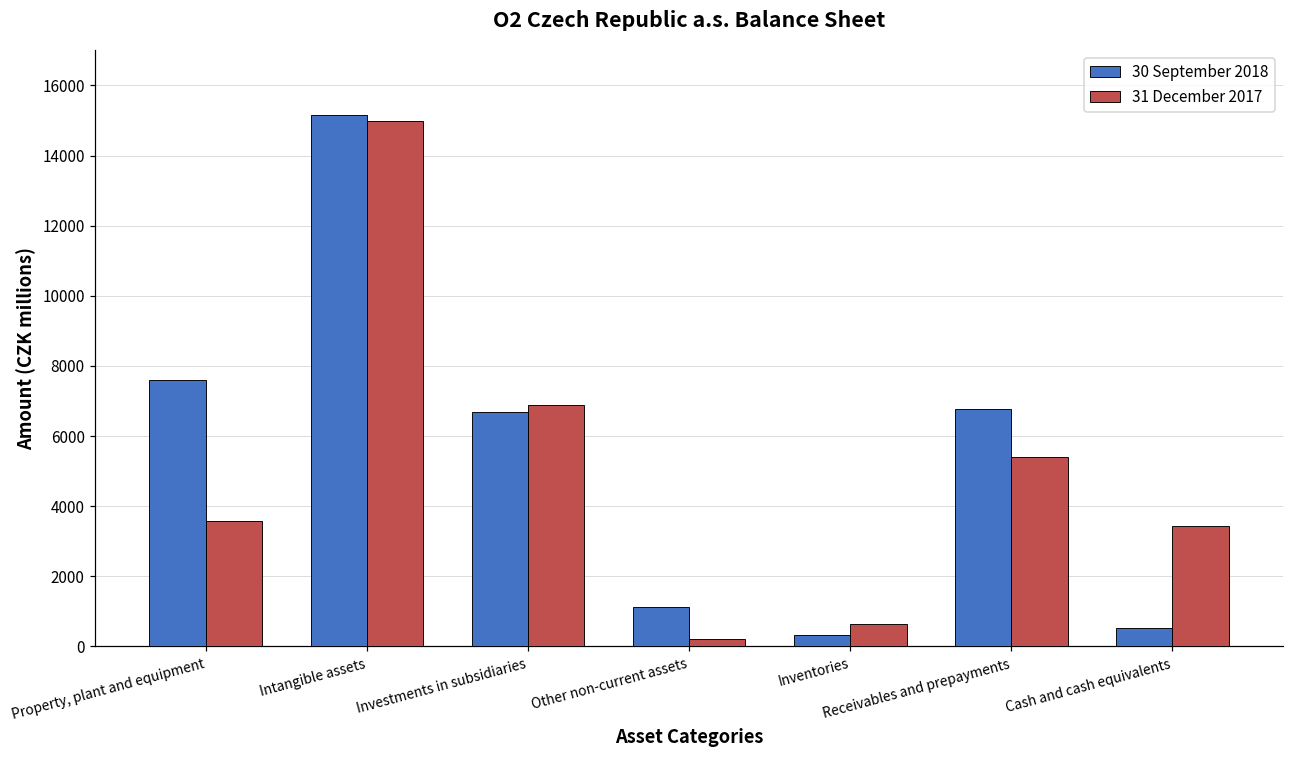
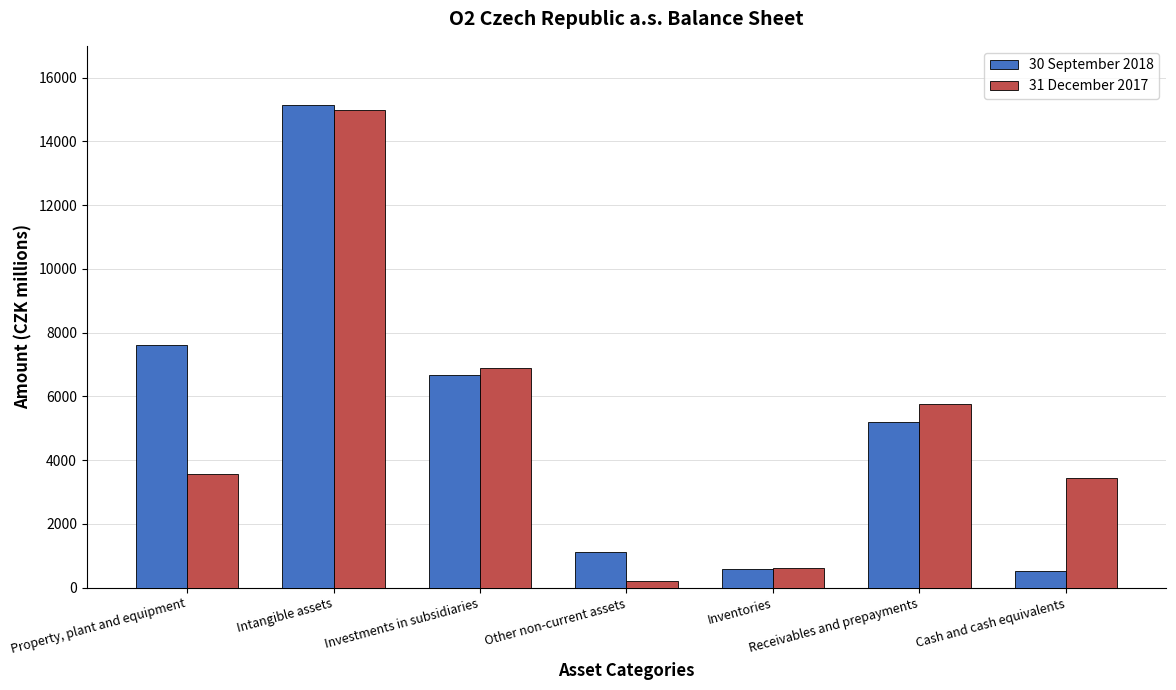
30 September 2018, Inventories: 300 -> 600
30 September 2018, Receivables and prepayments: 6800 -> 5200
31 December 2017, Receivables and prepayments: 5400 -> 5800
